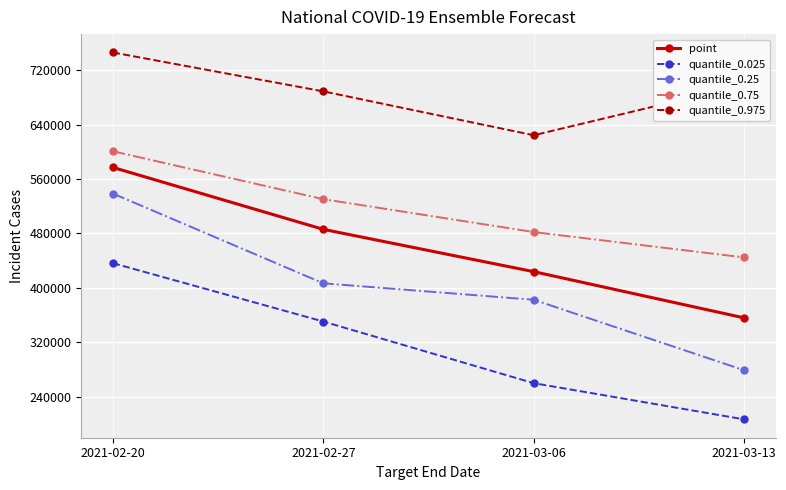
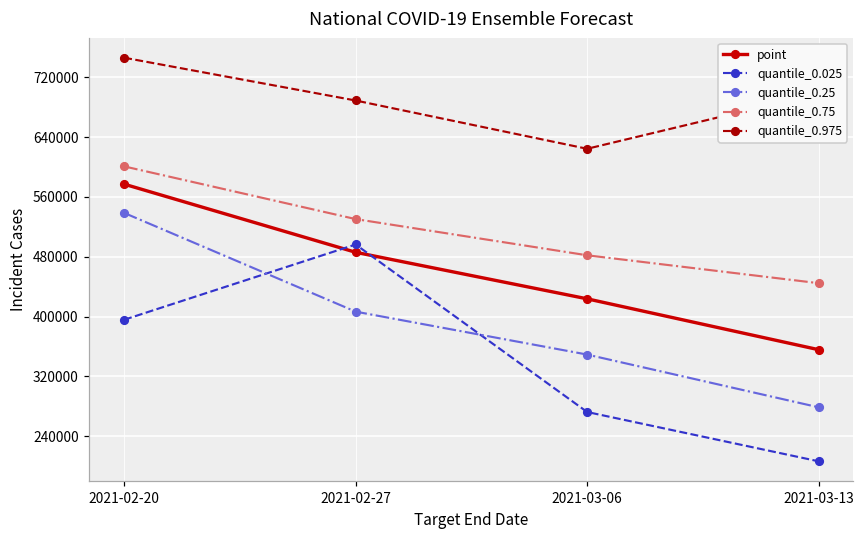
quantile_0.025, 2021-02-20: 440000 -> 400000
quantile_0.025, 2021-02-27: 350000 -> 500000
quantile_0.025, 2021-03-06: 260000 -> 270000
quantile_0.25, 2021-03-06: 380000 -> 350000
